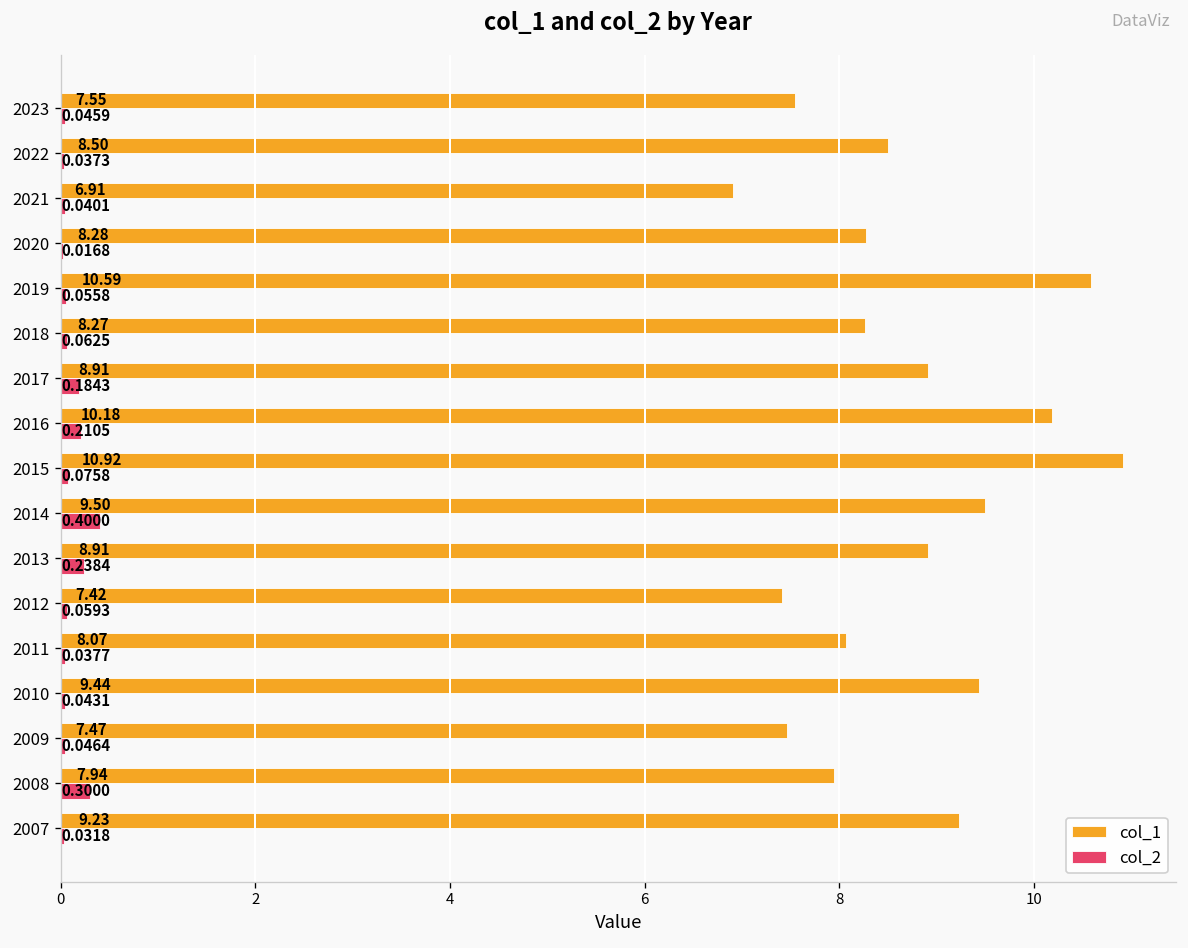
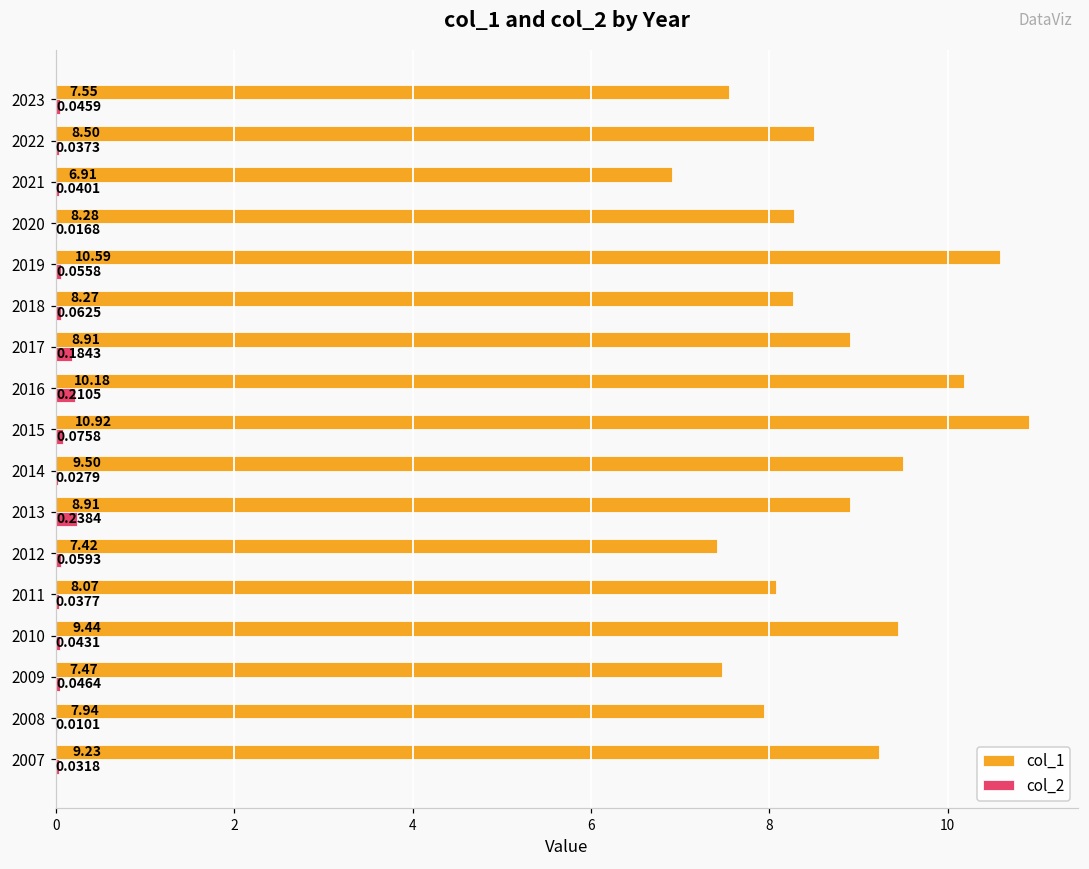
col_2, 2014: 0.4000 -> 0.0279
col_2, 2008: 0.3000 -> 0.0101
